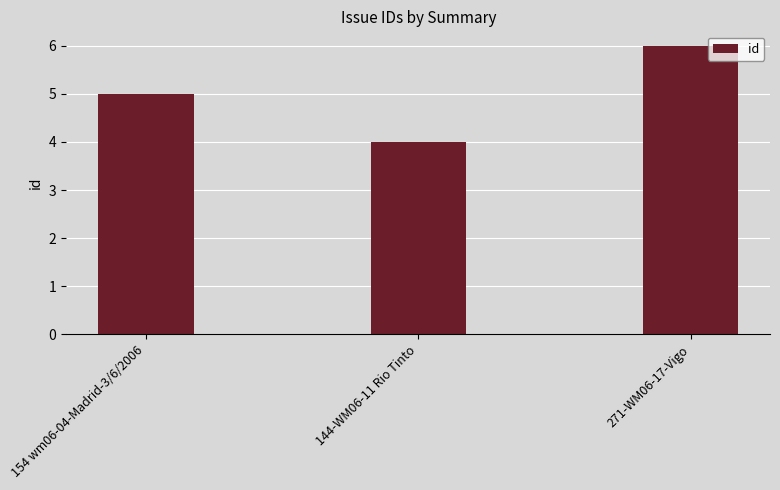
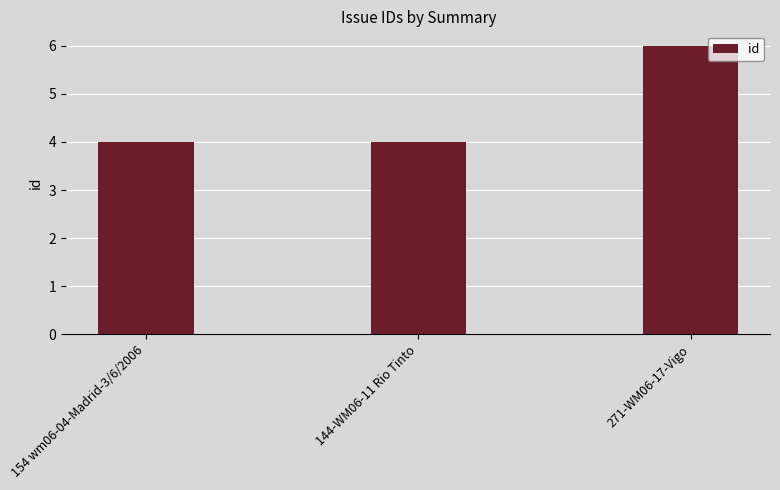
154 wm06-04-Madrid-3/6/2006: 5 -> 4
